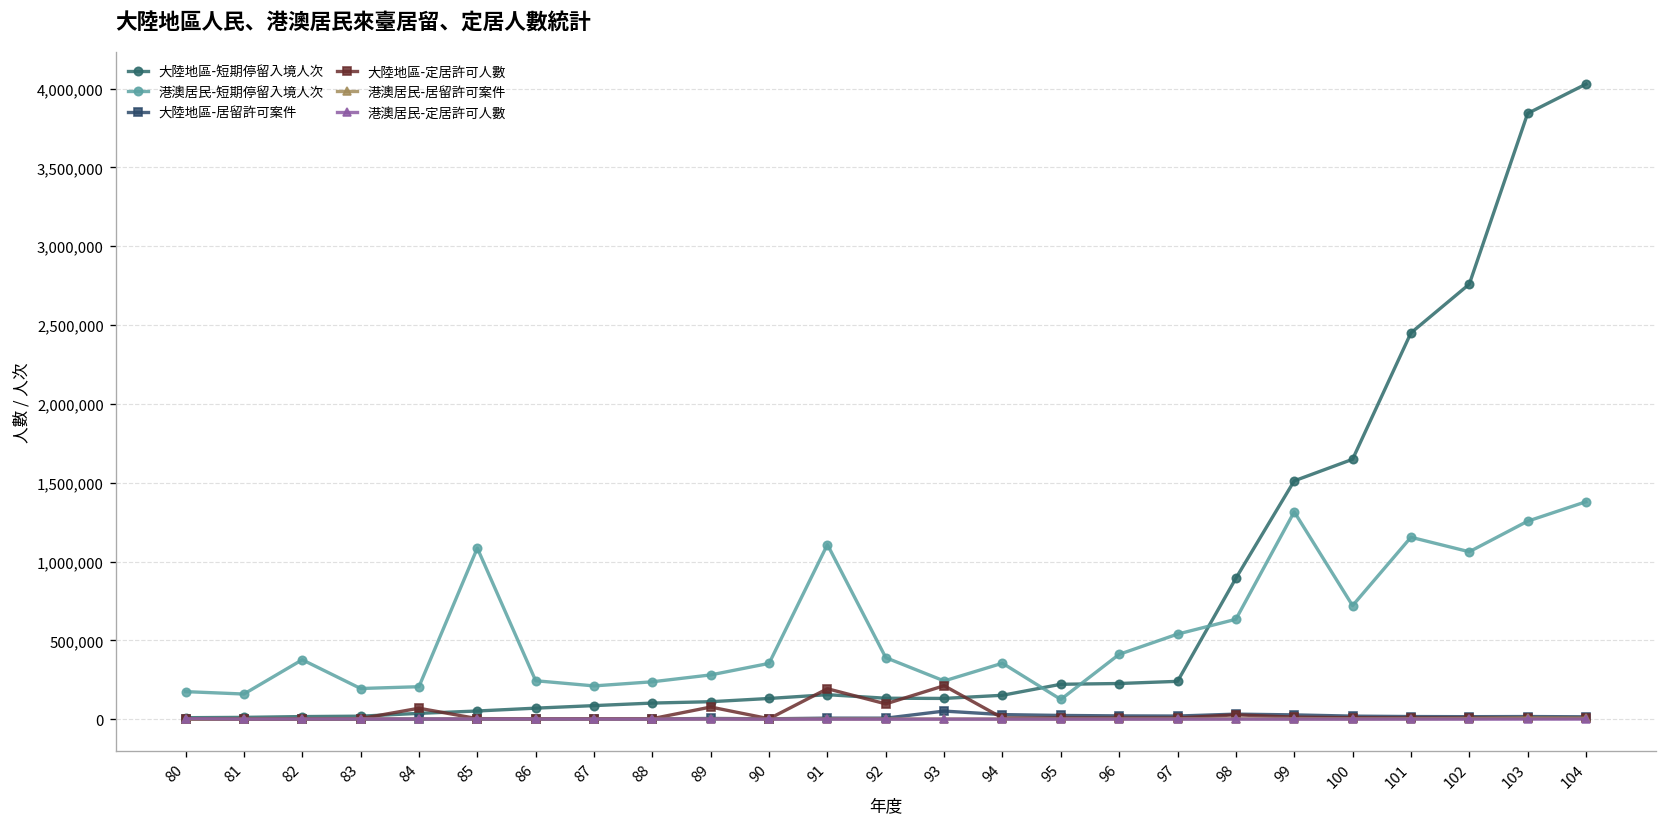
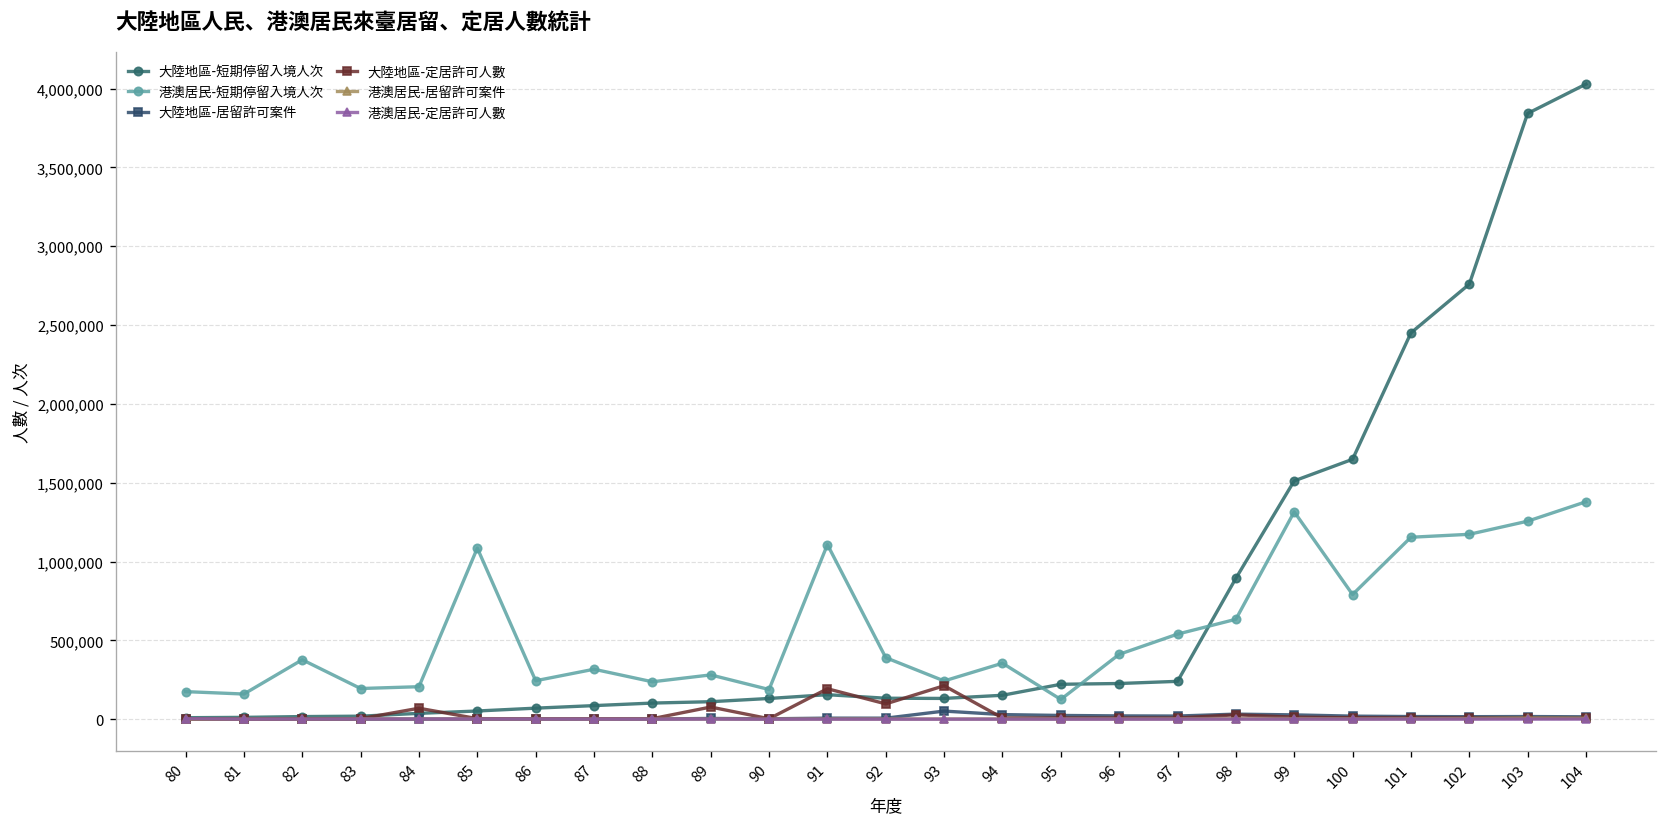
港澳居民-短期停留入境人次, 87: 210,000 -> 320,000
港澳居民-短期停留入境人次, 90: 350,000 -> 190,000
港澳居民-短期停留入境人次, 100: 720,000 -> 790,000
港澳居民-短期停留入境人次, 102: 1,060,000 -> 1,170,000
